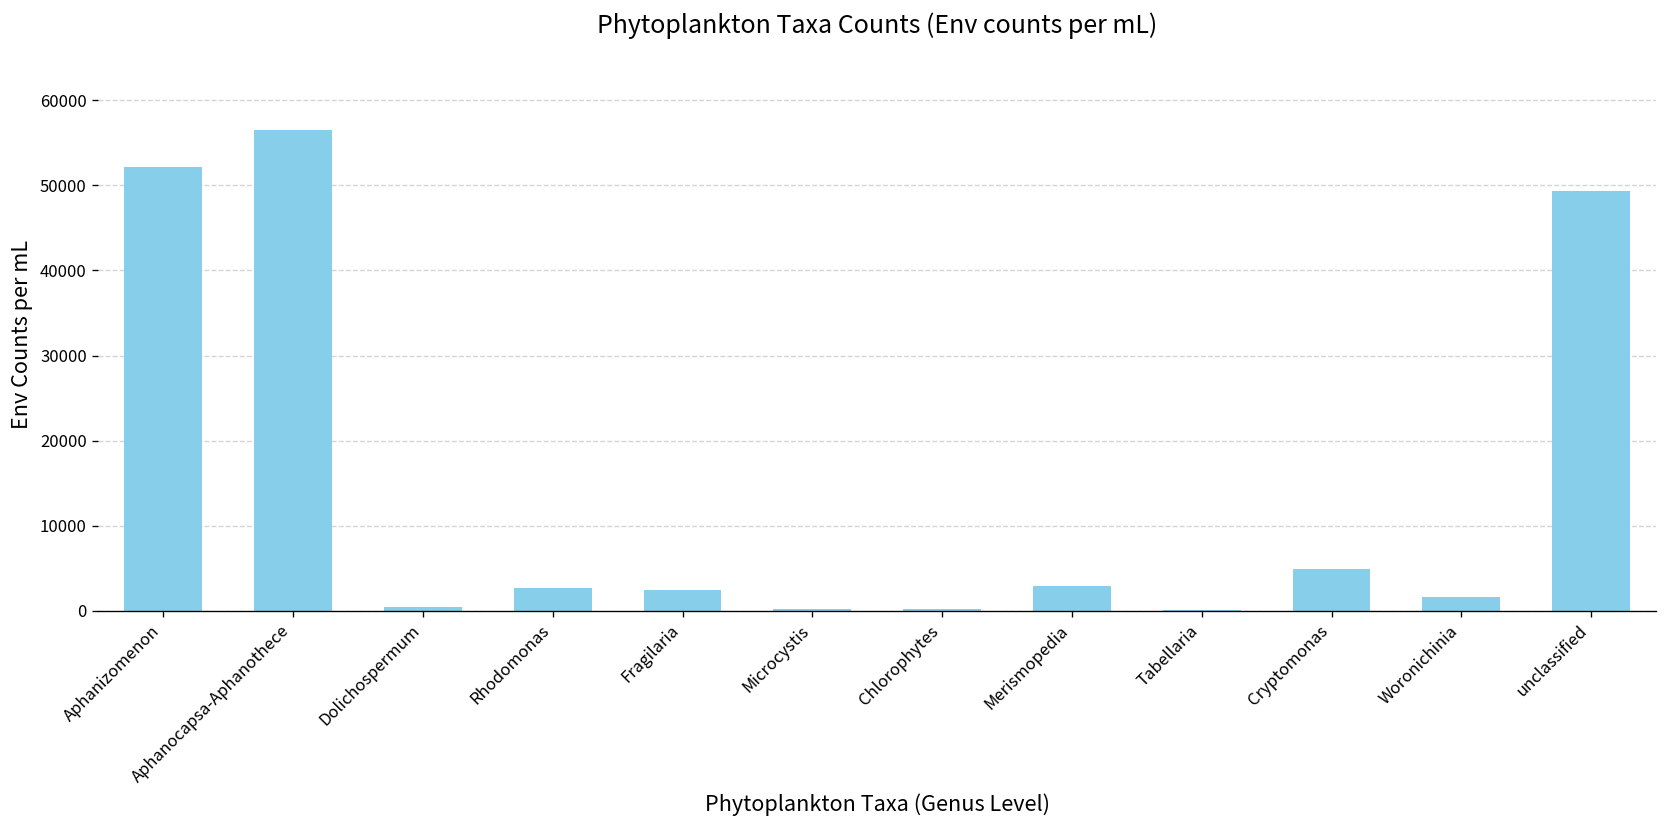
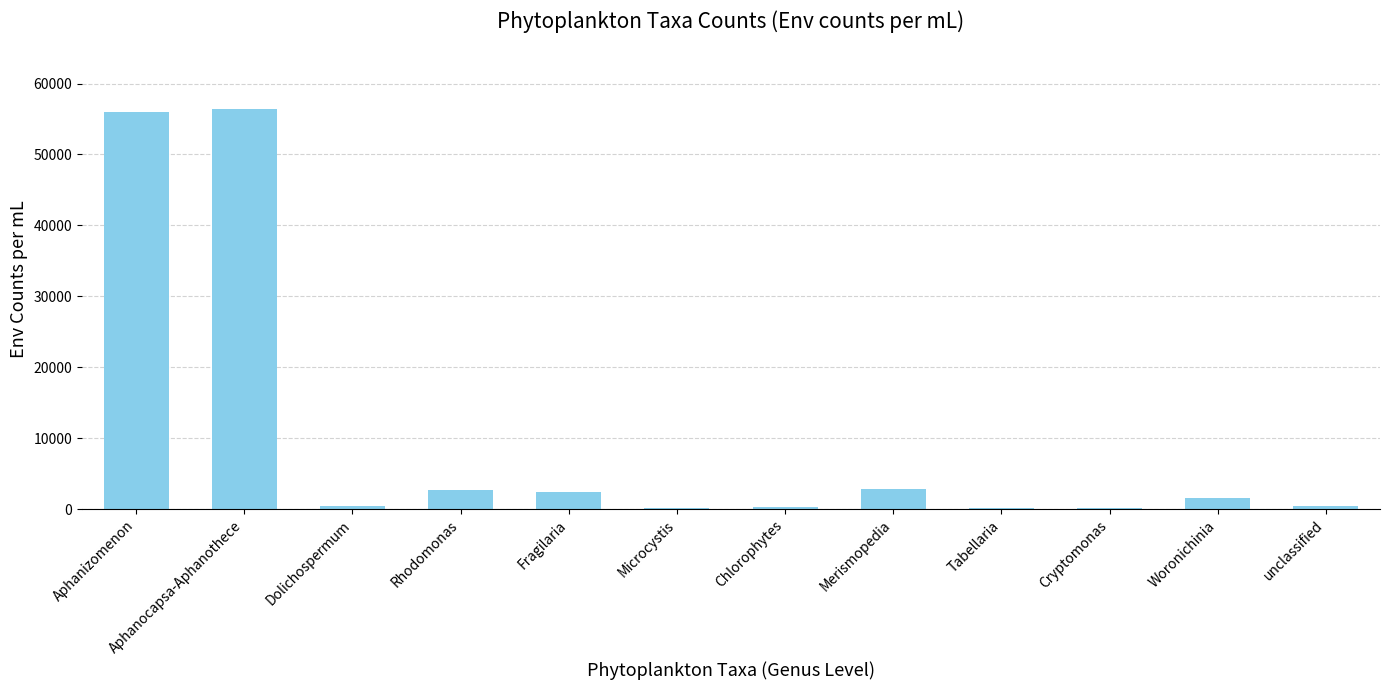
Aphanizomenon: 52000 -> 56000
Cryptomonas: 5000 -> 0
unclassified: 49000 -> 0
